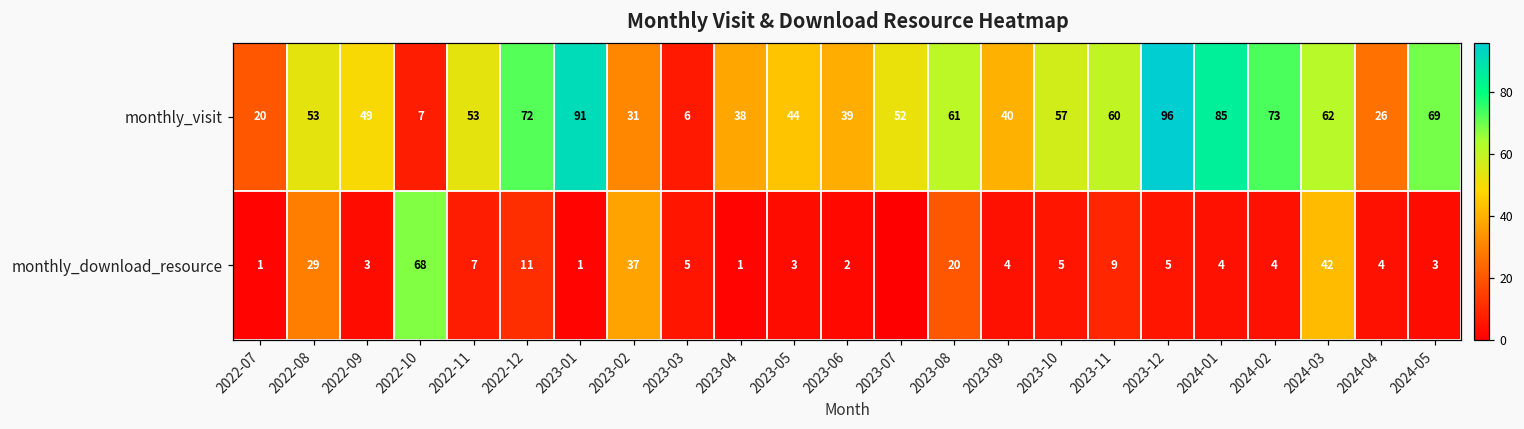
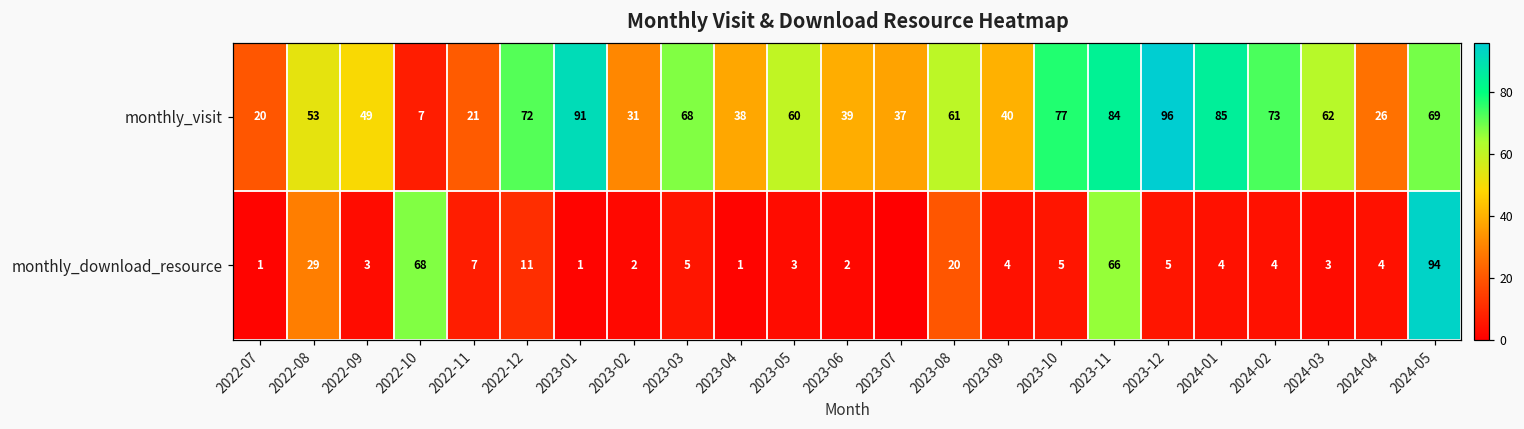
monthly_visit, 2022-11: 53 -> 21
monthly_visit, 2023-03: 6 -> 68
monthly_visit, 2023-05: 44 -> 60
monthly_visit, 2023-07: 52 -> 37
monthly_visit, 2023-10: 57 -> 77
monthly_visit, 2023-11: 60 -> 84
monthly_download_resource, 2023-02: 37 -> 2
monthly_download_resource, 2023-11: 9 -> 66
monthly_download_resource, 2024-03: 42 -> 3
monthly_download_resource, 2024-05: 3 -> 94
